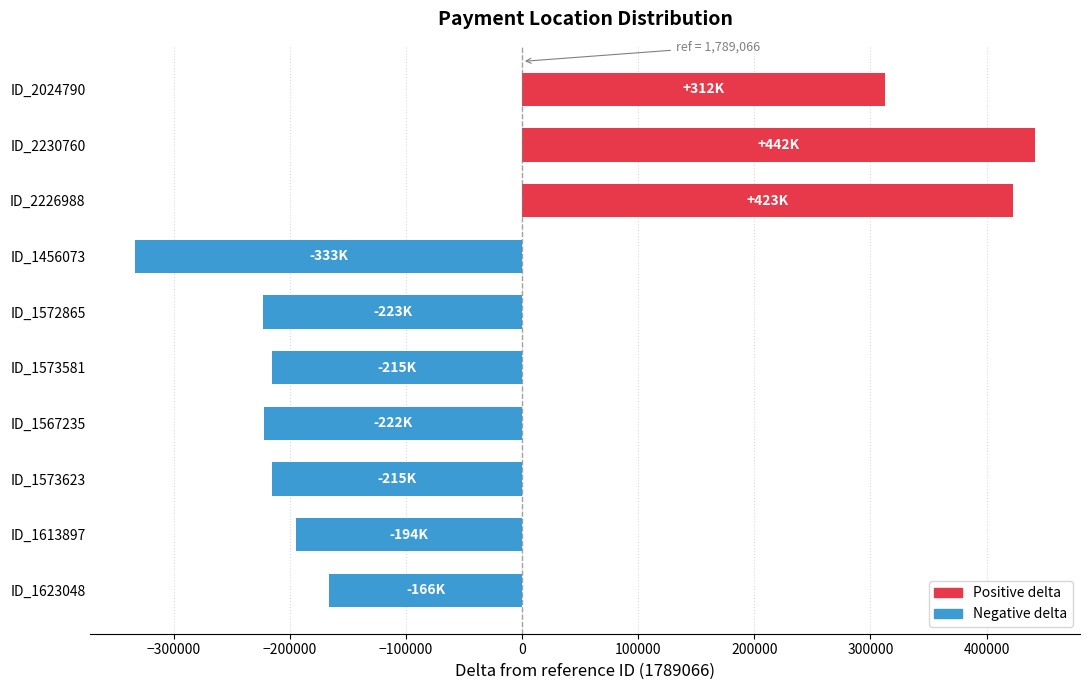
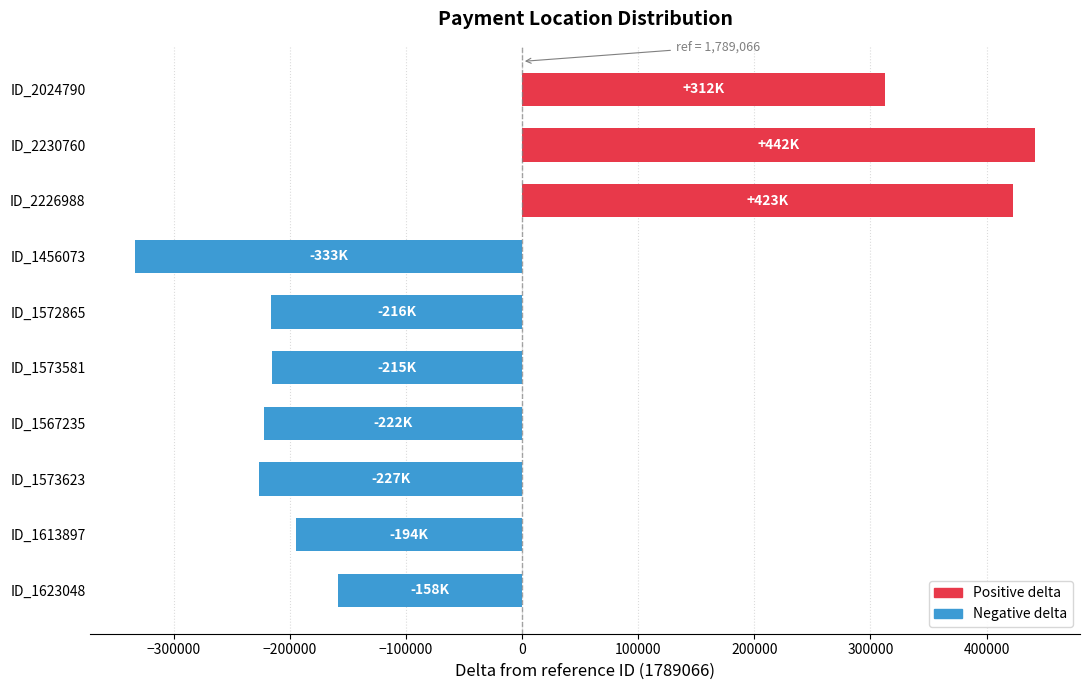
ID_1572865: -223K -> -216K
ID_1573623: -215K -> -227K
ID_1623048: -166K -> -158K
